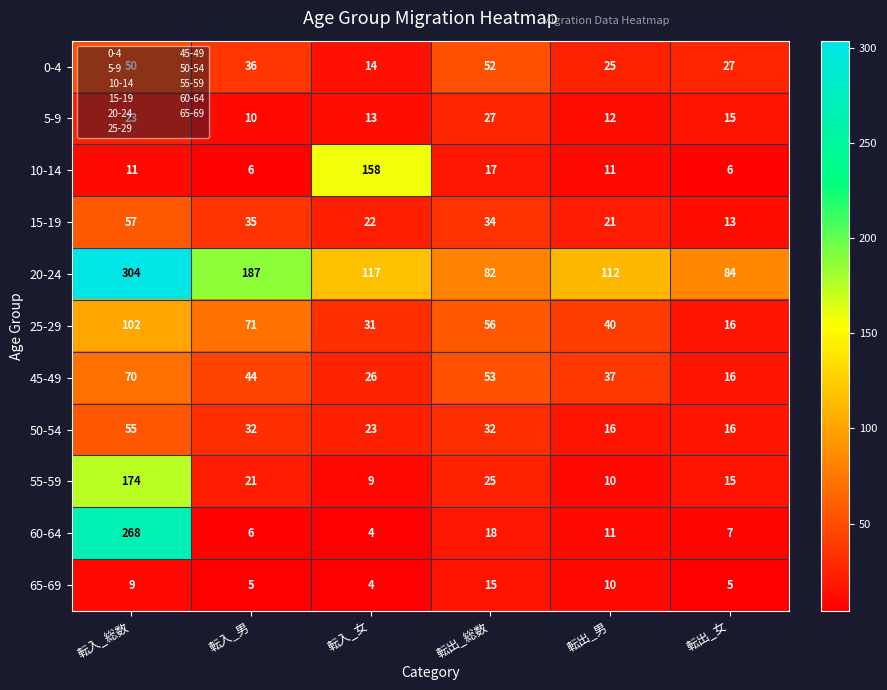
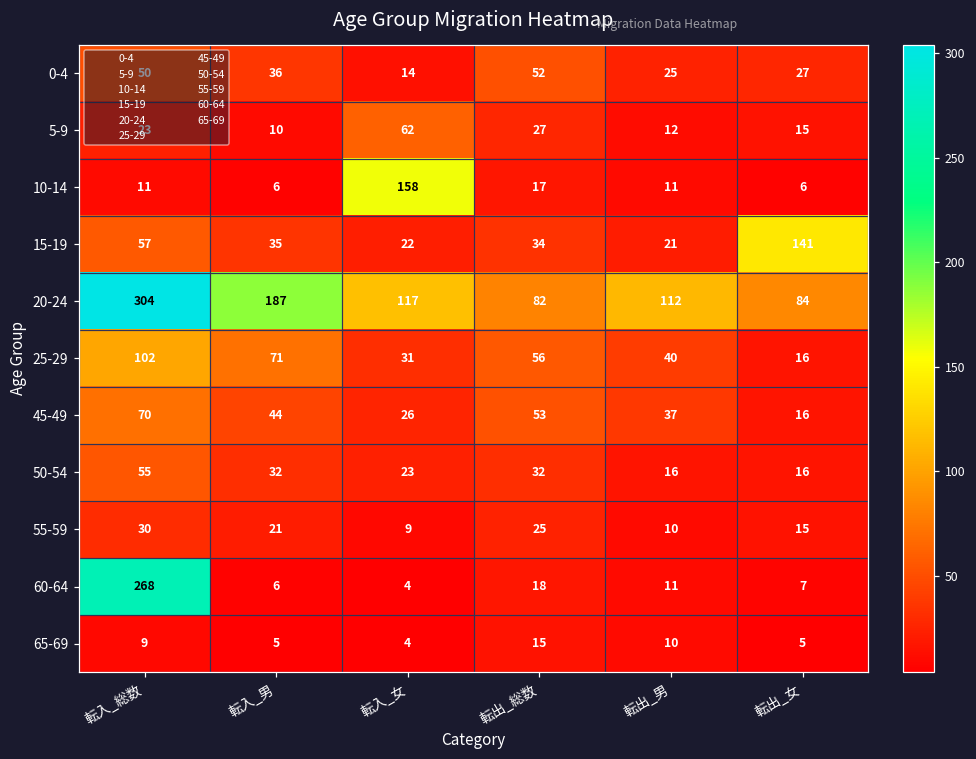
5-9, 転入_女: 13 -> 62
15-19, 転出_女: 13 -> 141
55-59, 転入_総数: 174 -> 30
